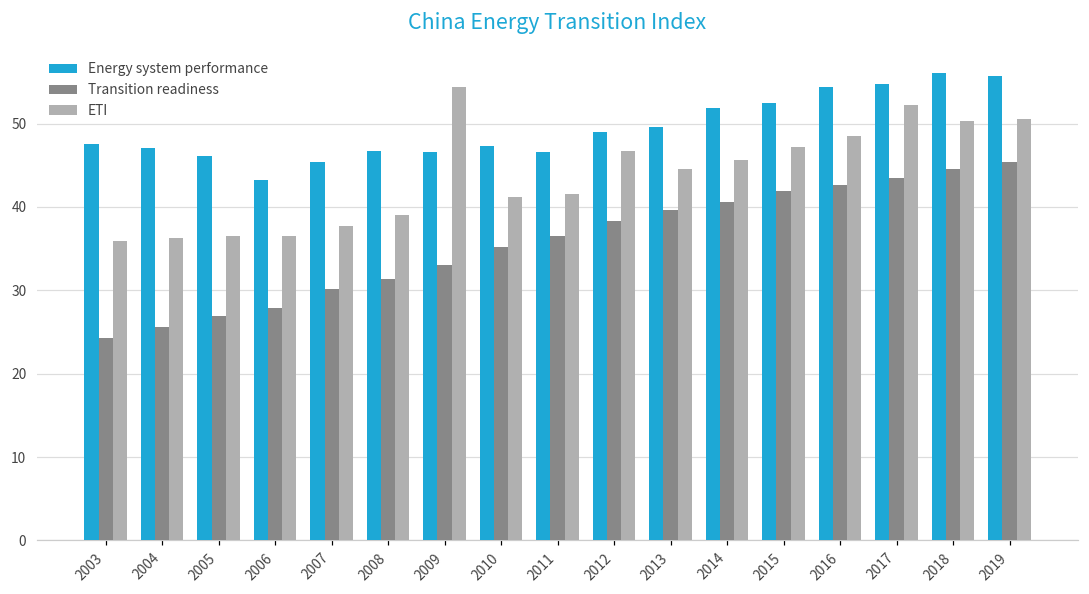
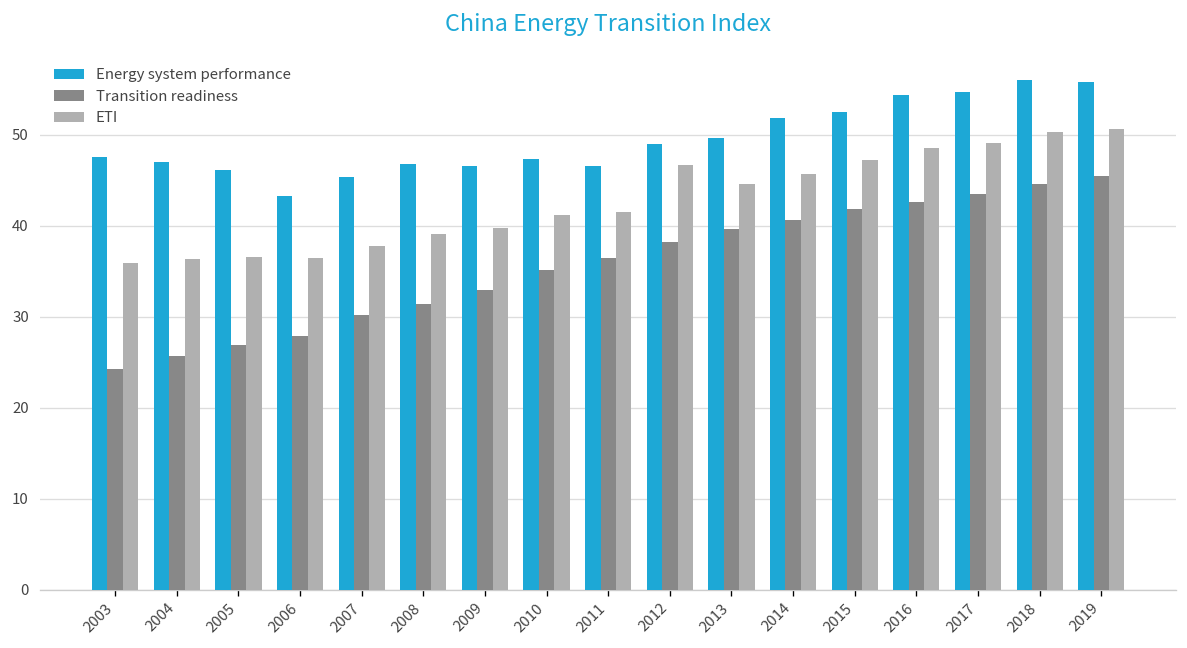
ETI, 2009: 54 -> 40
ETI, 2017: 52 -> 49
